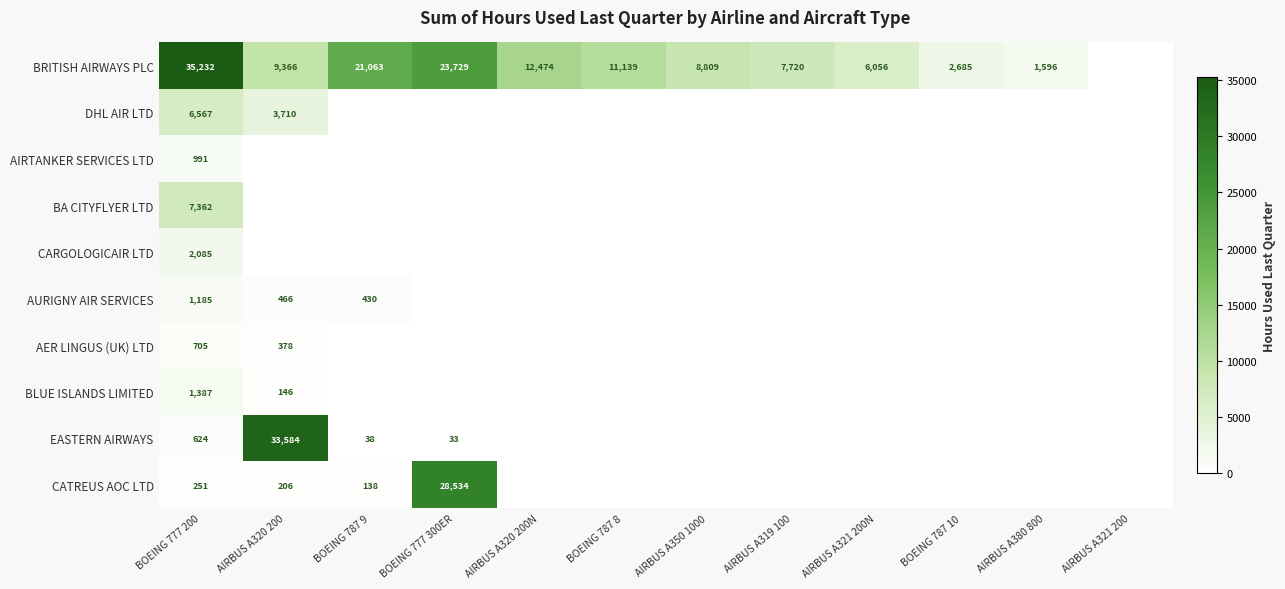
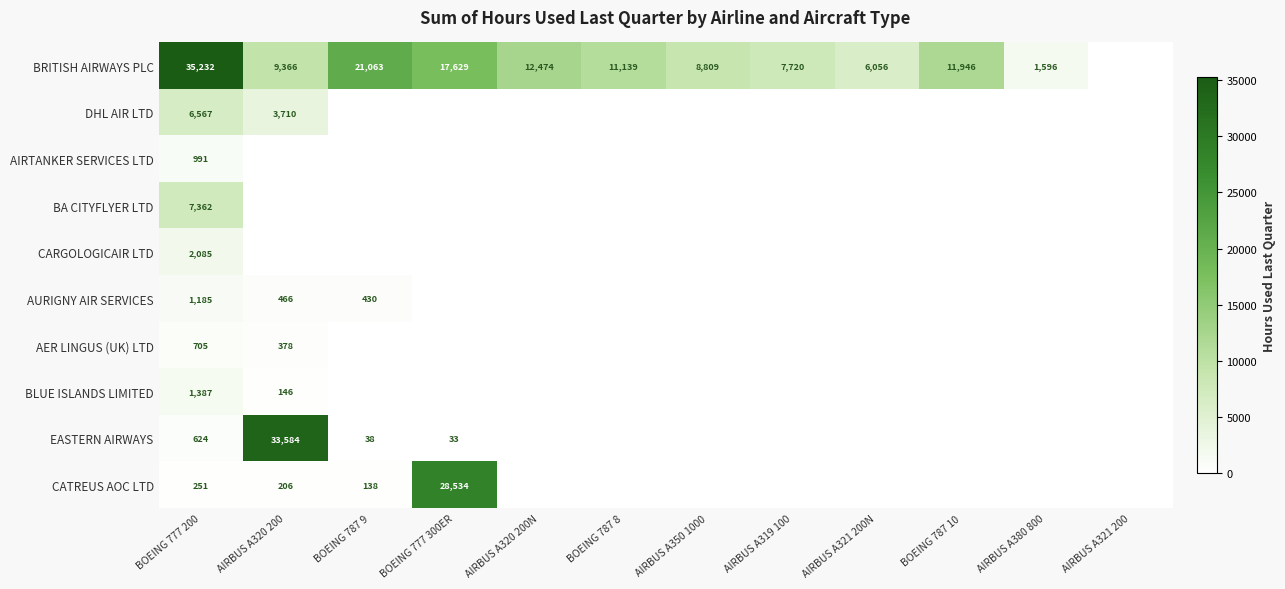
BRITISH AIRWAYS PLC, BOEING 777 300ER: 23,729 -> 17,629
BRITISH AIRWAYS PLC, BOEING 787 10: 2,685 -> 11,946
